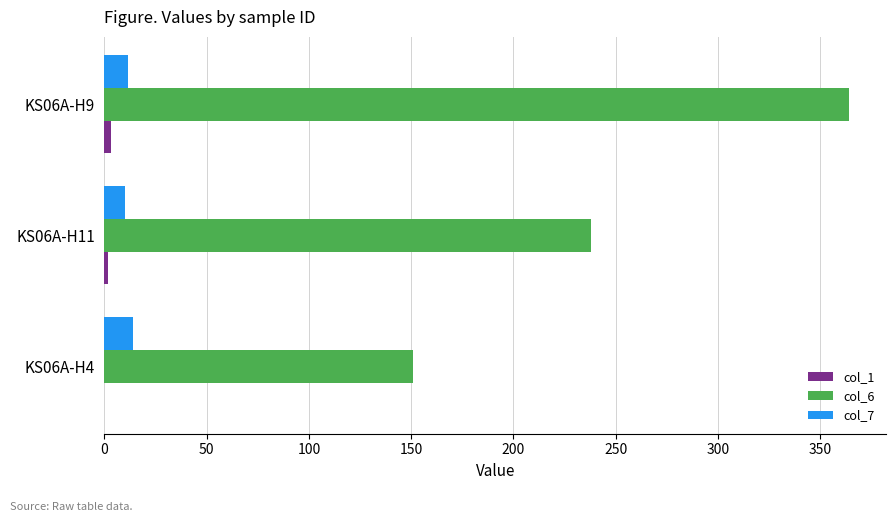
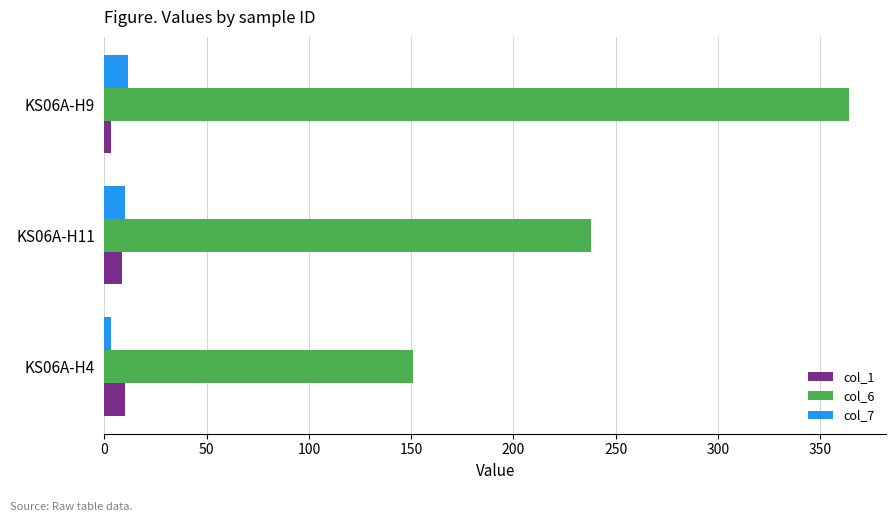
col_1, KS06A-H11: 2 -> 8
col_7, KS06A-H4: 14 -> 3
col_1, KS06A-H4: 0 -> 10
